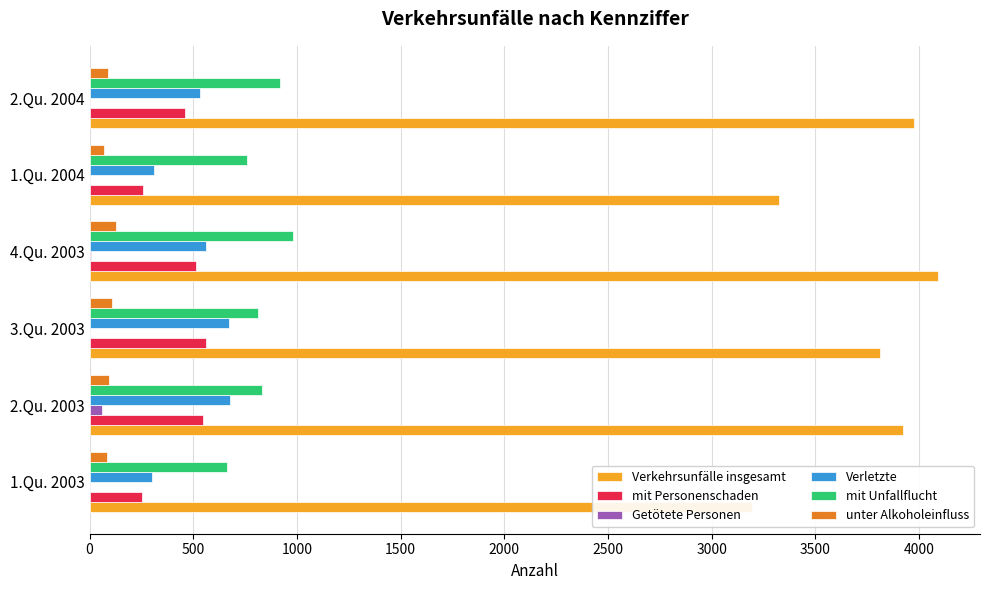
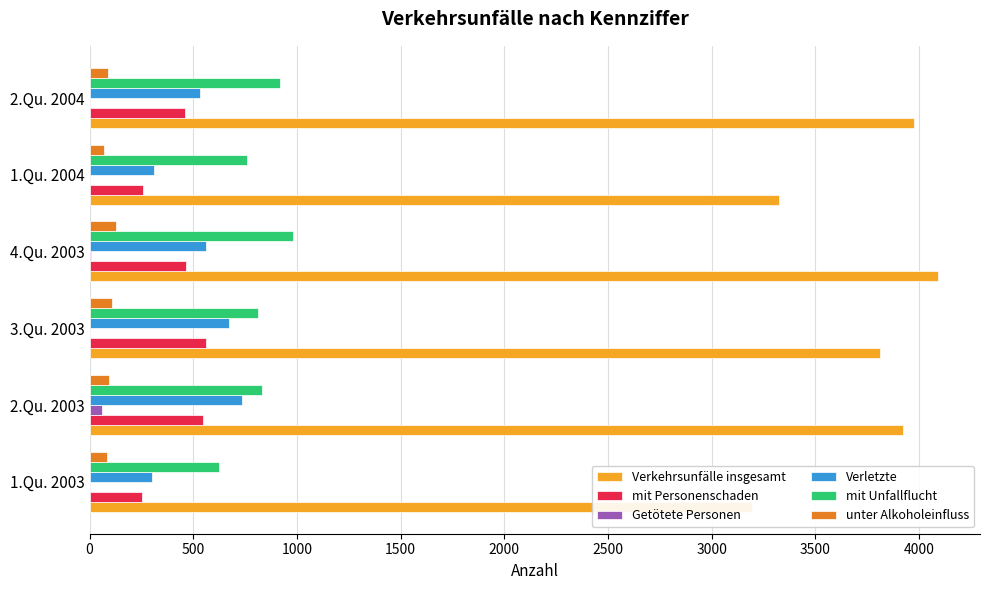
mit Personenschaden, 4.Qu. 2003: 510 -> 460
Verletzte, 2.Qu. 2003: 680 -> 730
mit Unfallflucht, 1.Qu. 2003: 660 -> 620
